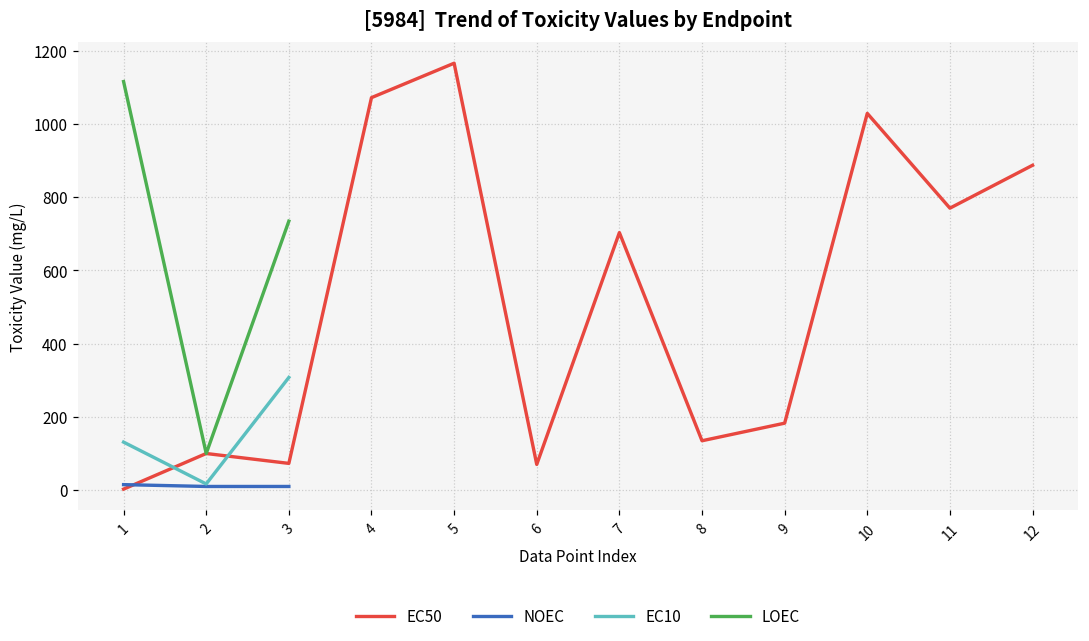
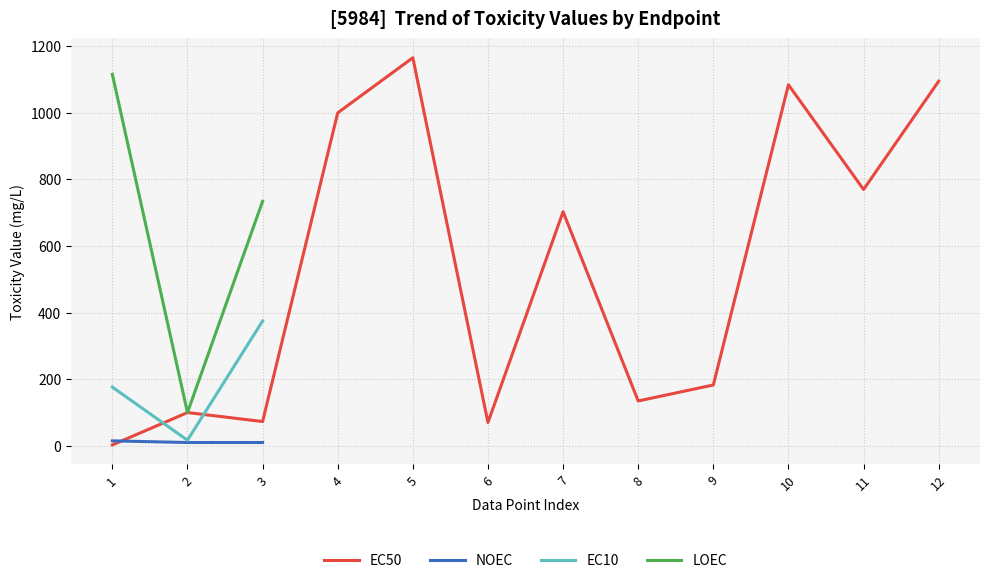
EC10, 1: 130 -> 180
EC10, 3: 310 -> 370
EC50, 4: 1070 -> 1000
EC50, 10: 1030 -> 1080
EC50, 12: 890 -> 1100
